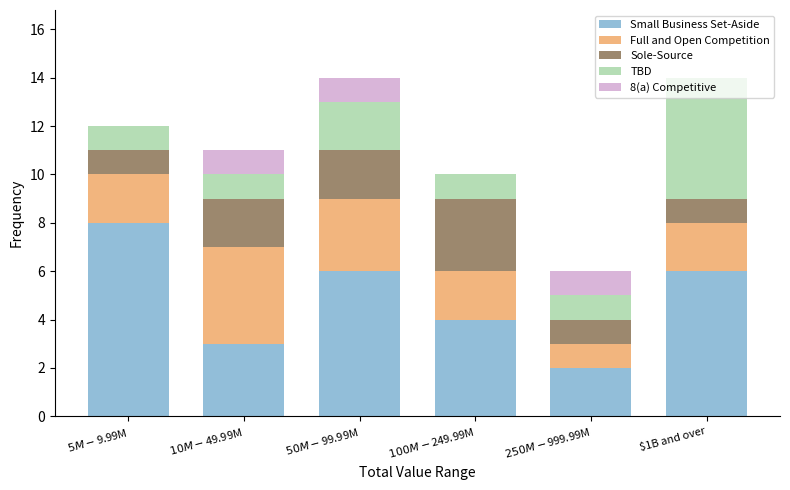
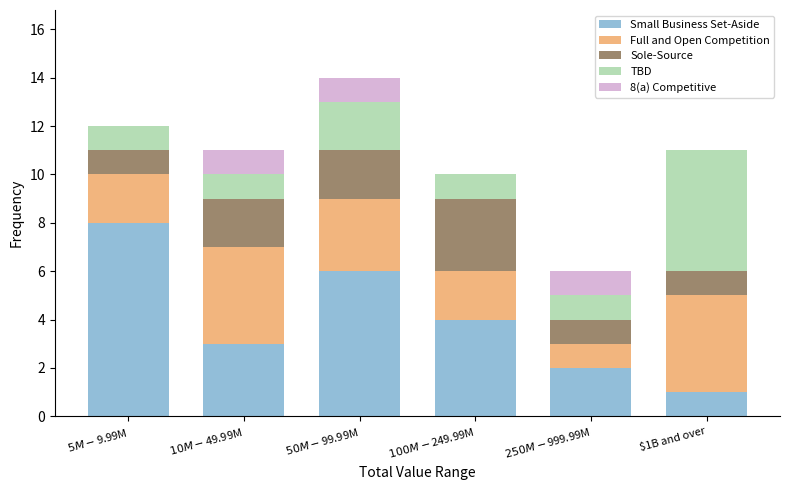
Small Business Set-Aside, $1B and over: 6 -> 1
Full and Open Competition, $1B and over: 2 -> 4
